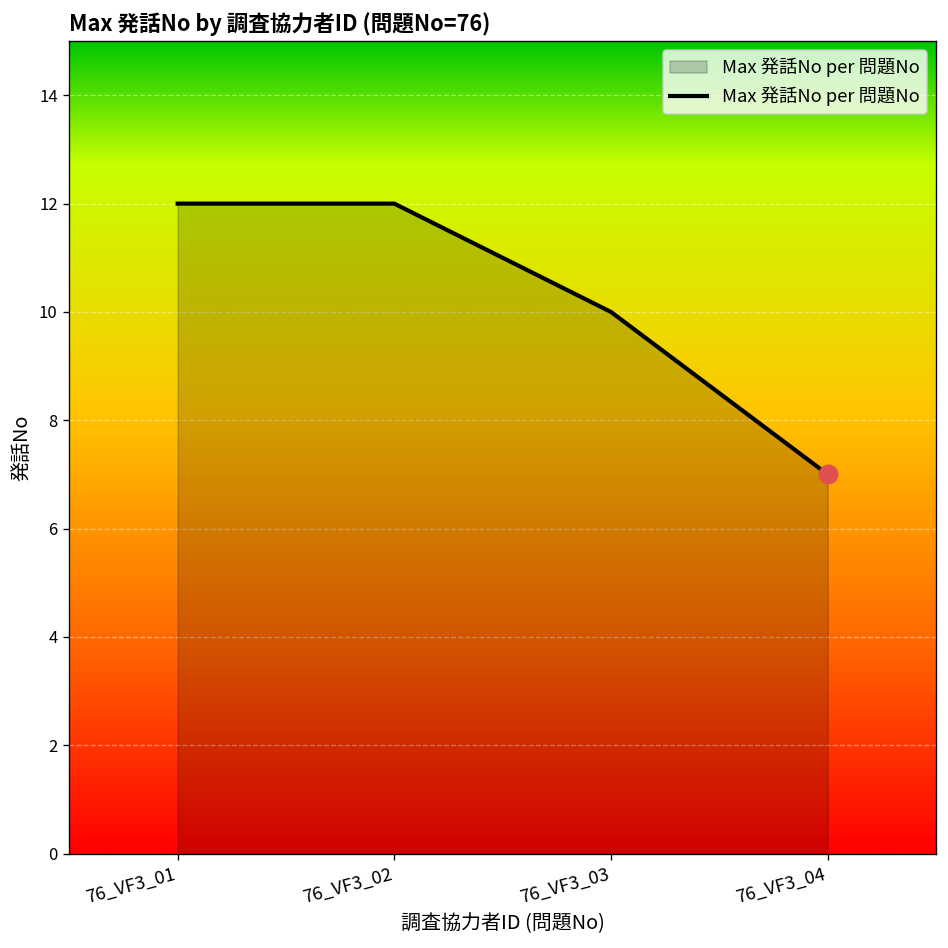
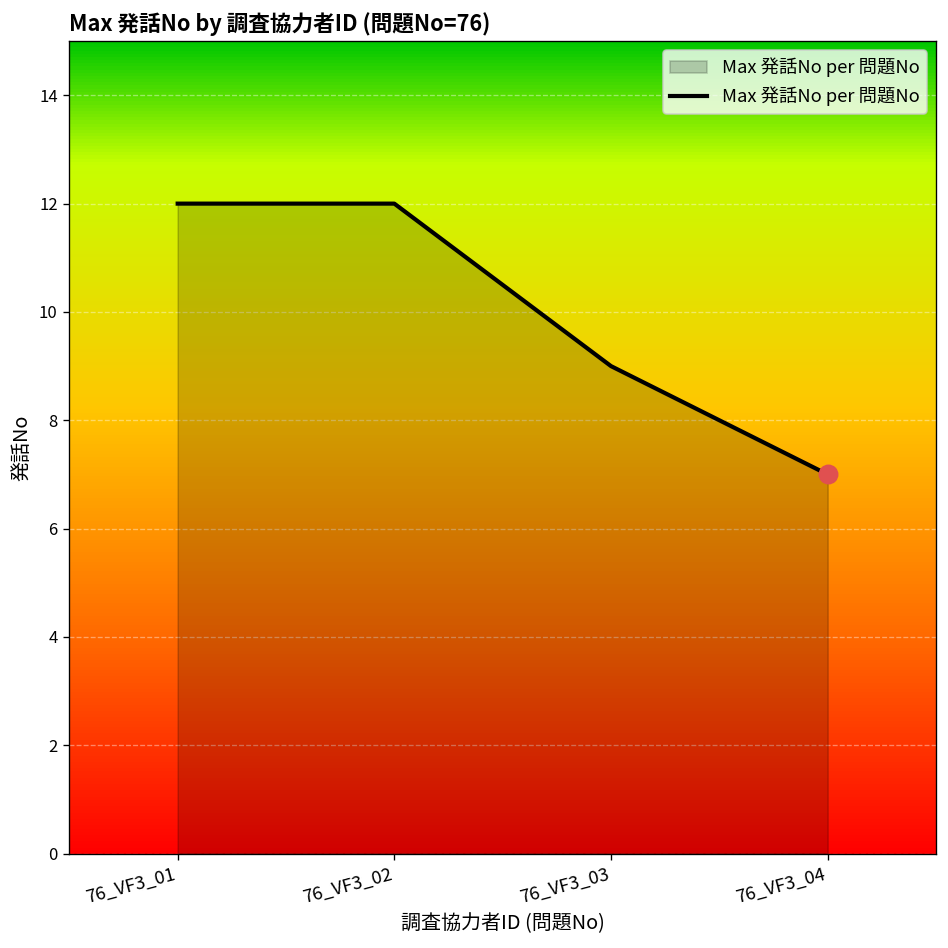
Max 発話No per 問題No, 76_VF3_03: 10 -> 9
